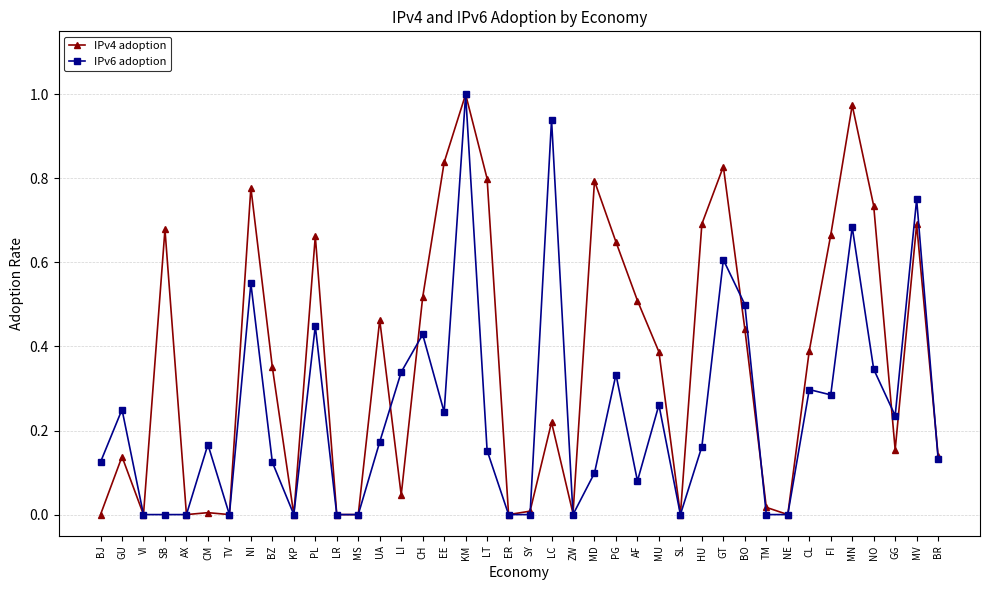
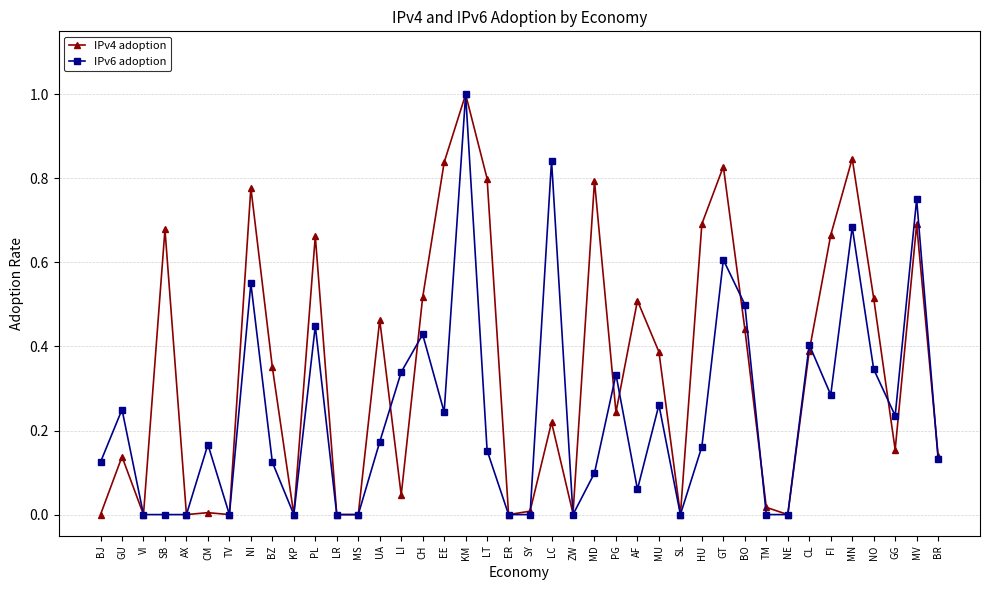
IPv6 adoption, LC: 0.94 -> 0.84
IPv4 adoption, PG: 0.65 -> 0.24
IPv6 adoption, AF: 0.08 -> 0.06
IPv6 adoption, CL: 0.30 -> 0.40
IPv4 adoption, MN: 0.97 -> 0.85
IPv4 adoption, NO: 0.73 -> 0.51
